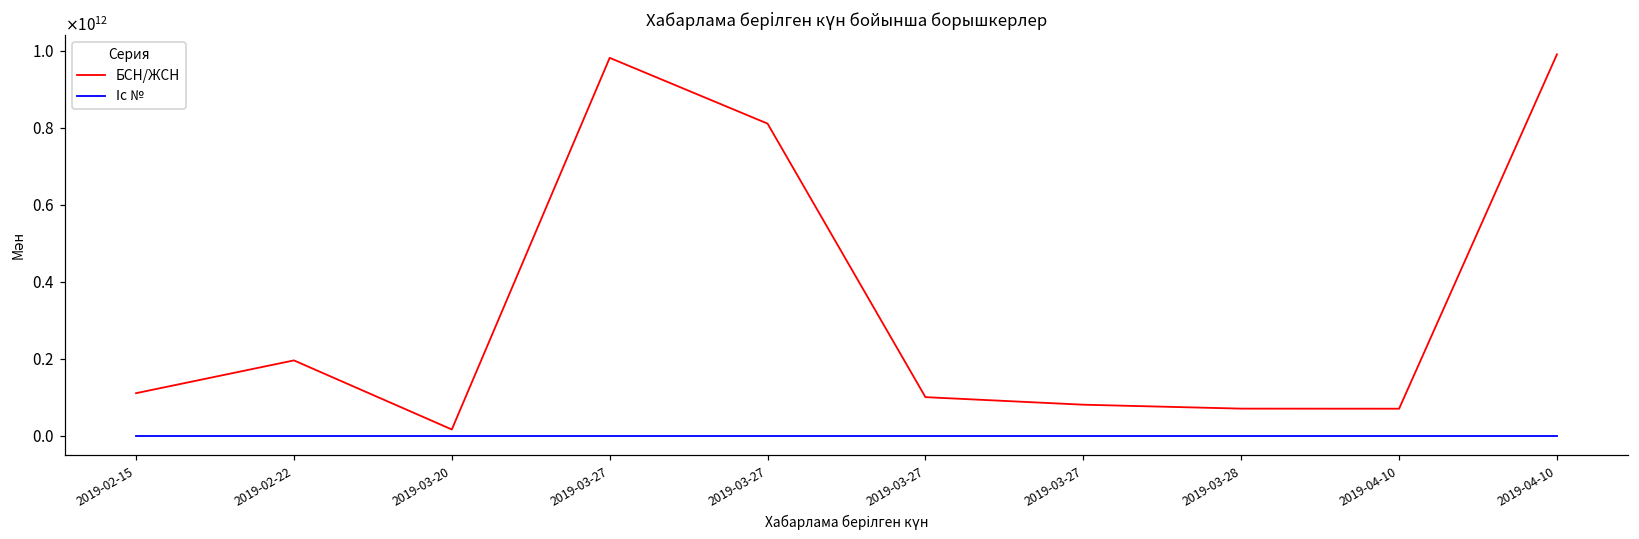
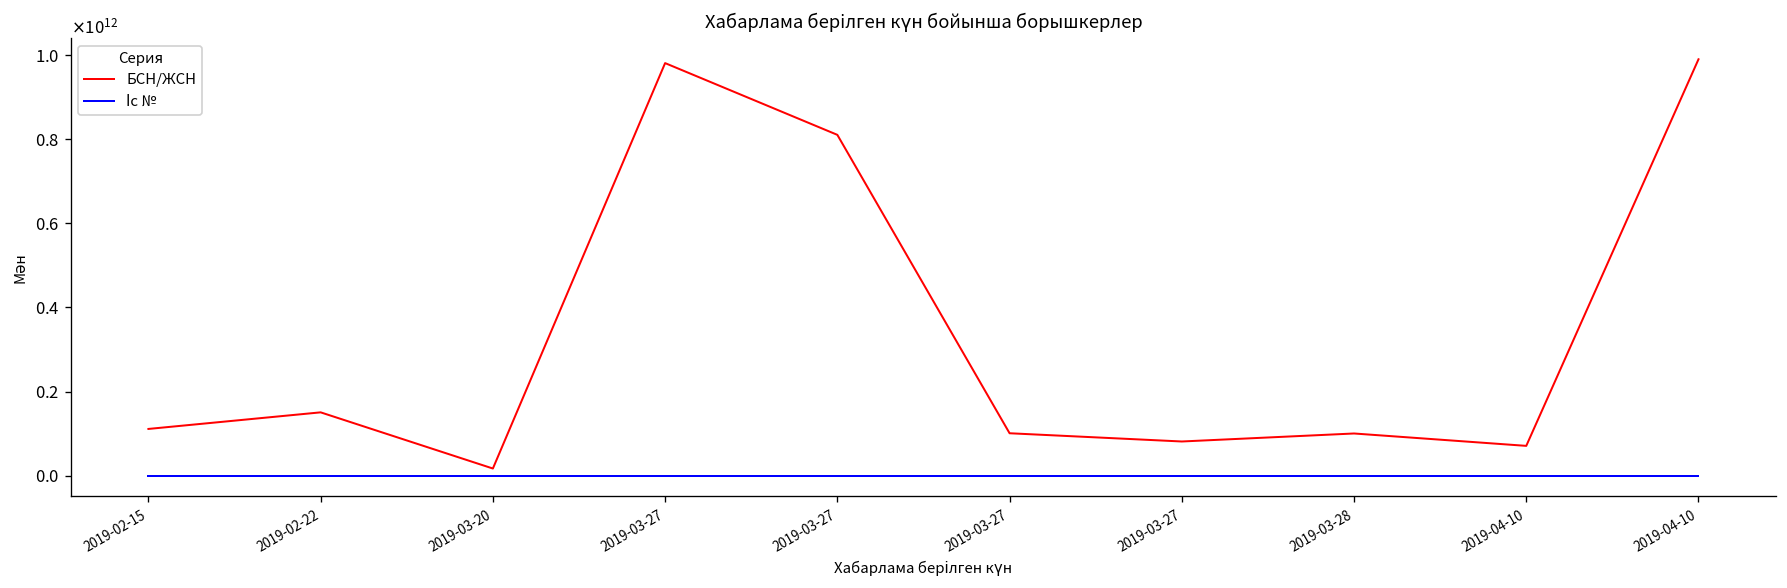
БСН/ЖСН, 2019-02-22: 200000000000 -> 150000000000
БСН/ЖСН, 2019-03-28: 70000000000 -> 100000000000
